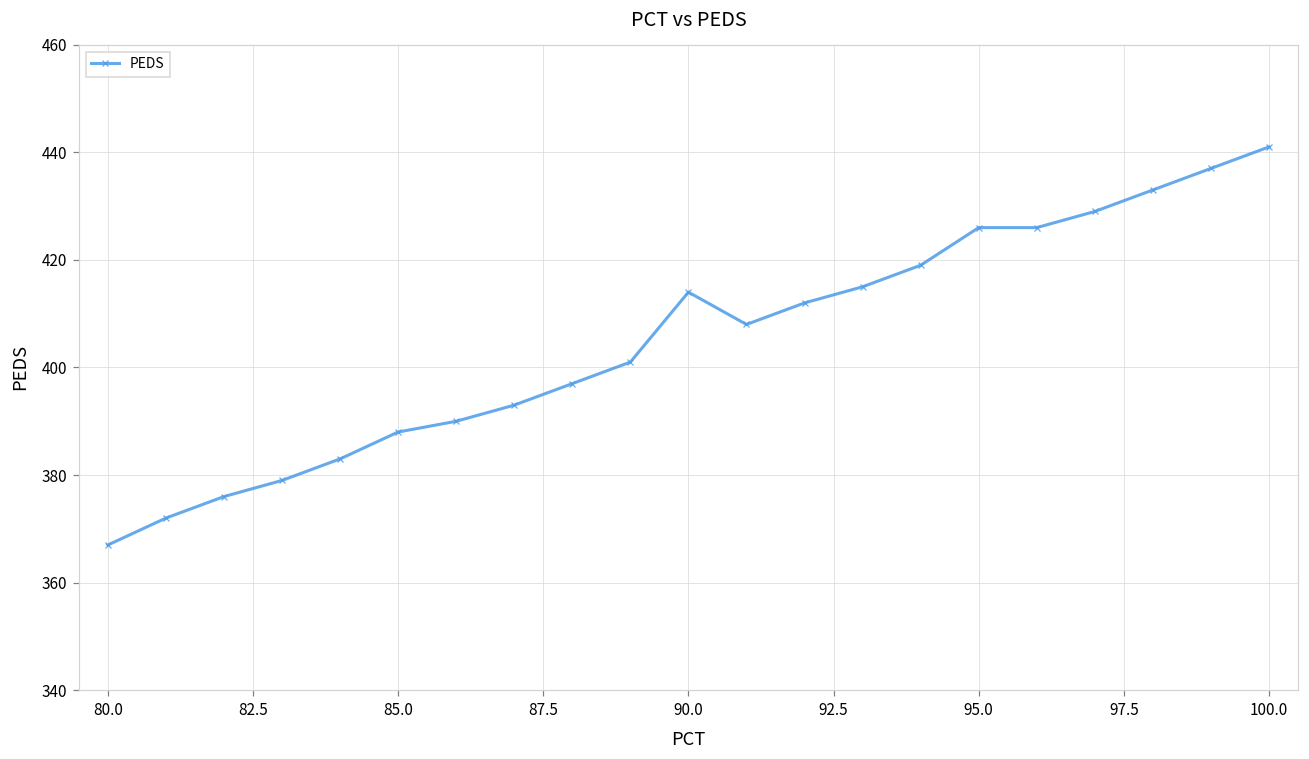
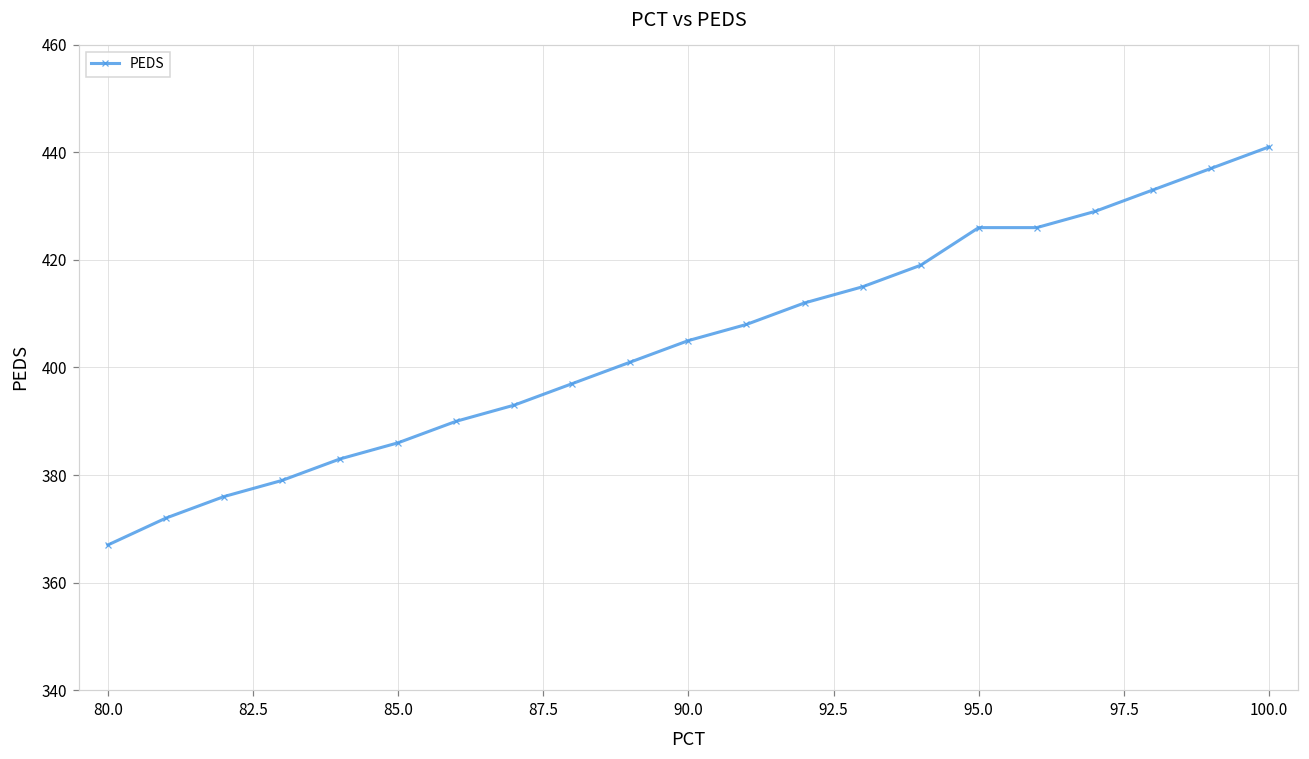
85.0: 388 -> 386
90.0: 414 -> 405
